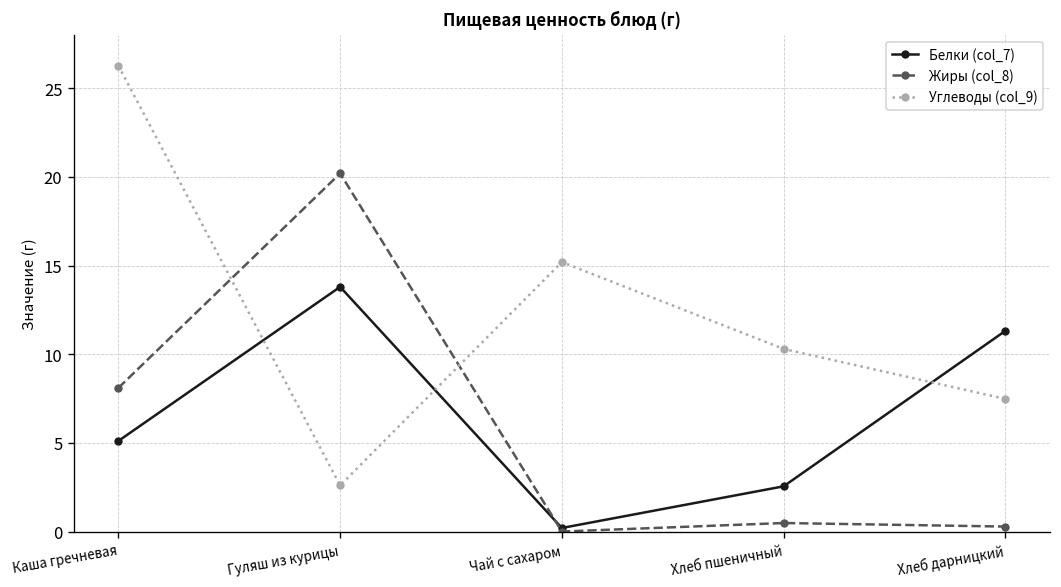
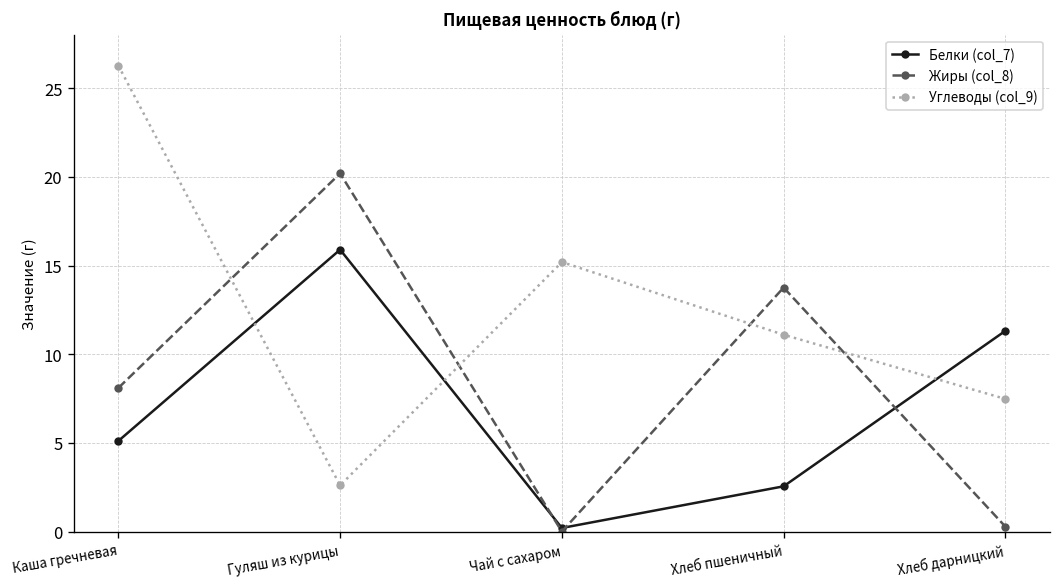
Белки (col_7), Гуляш из курицы: 13.8 -> 15.9
Жиры (col_8), Хлеб пшеничный: 0.5 -> 13.8
Углеводы (col_9), Хлеб пшеничный: 10.3 -> 11.1
